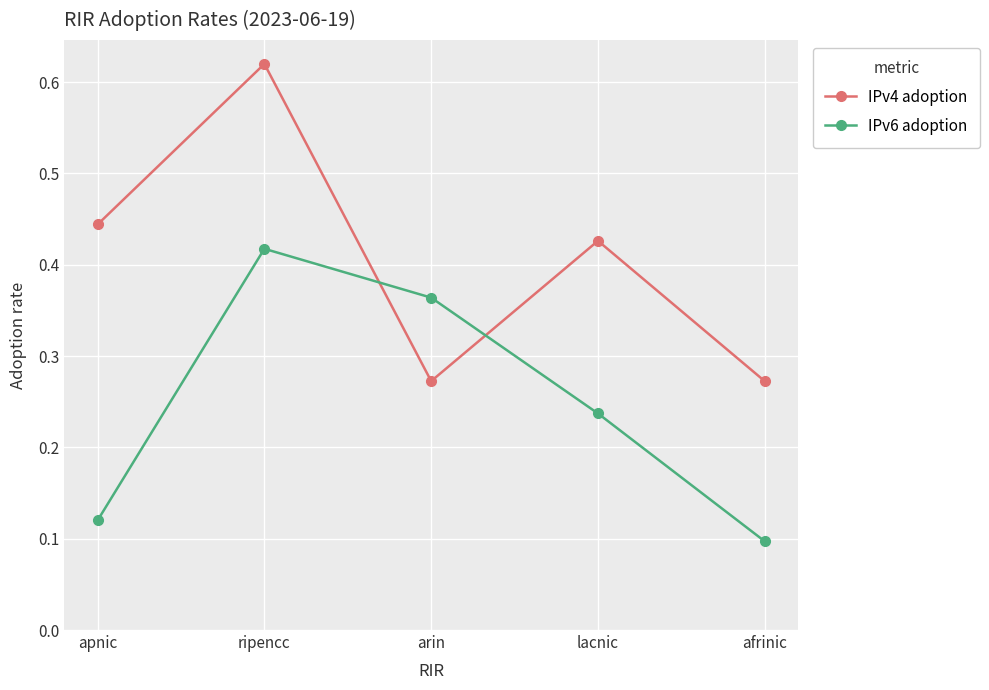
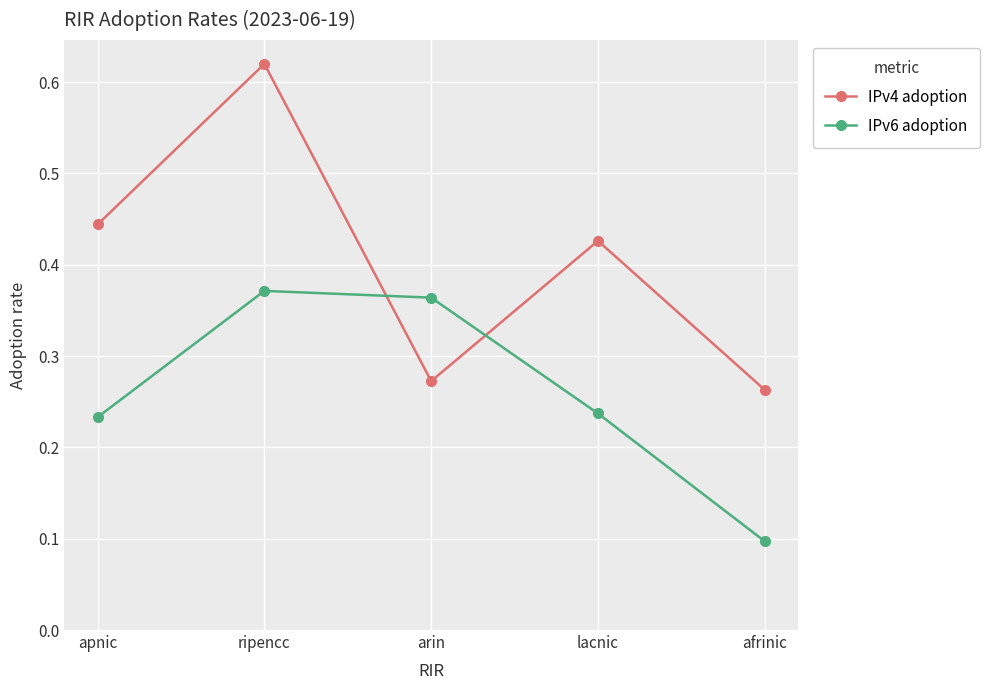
IPv6 adoption, apnic: 0.12 -> 0.23
IPv6 adoption, ripencc: 0.42 -> 0.37
IPv4 adoption, afrinic: 0.27 -> 0.26
